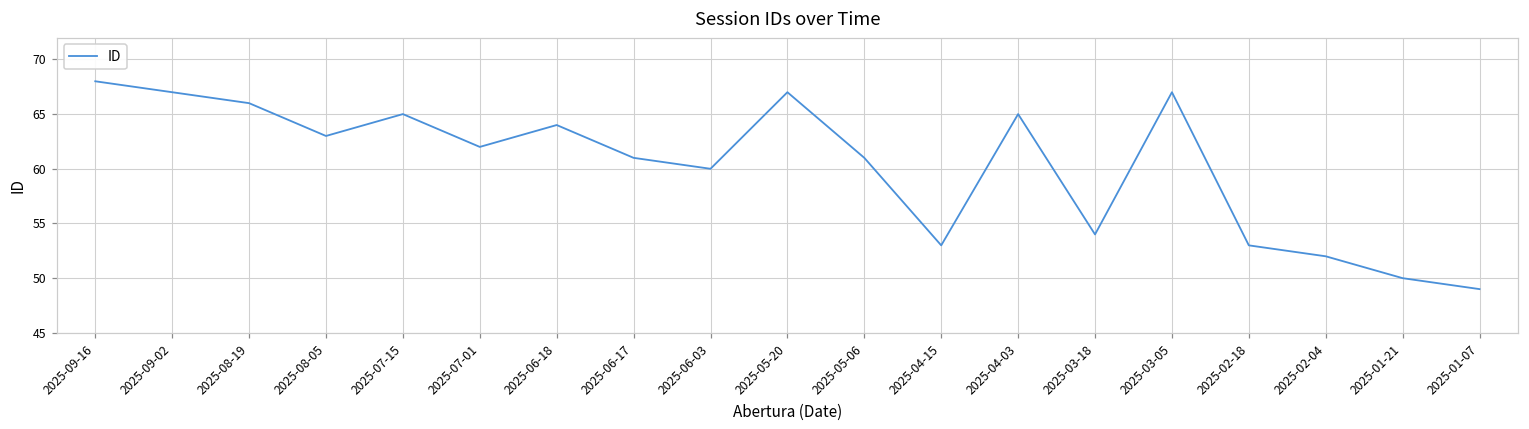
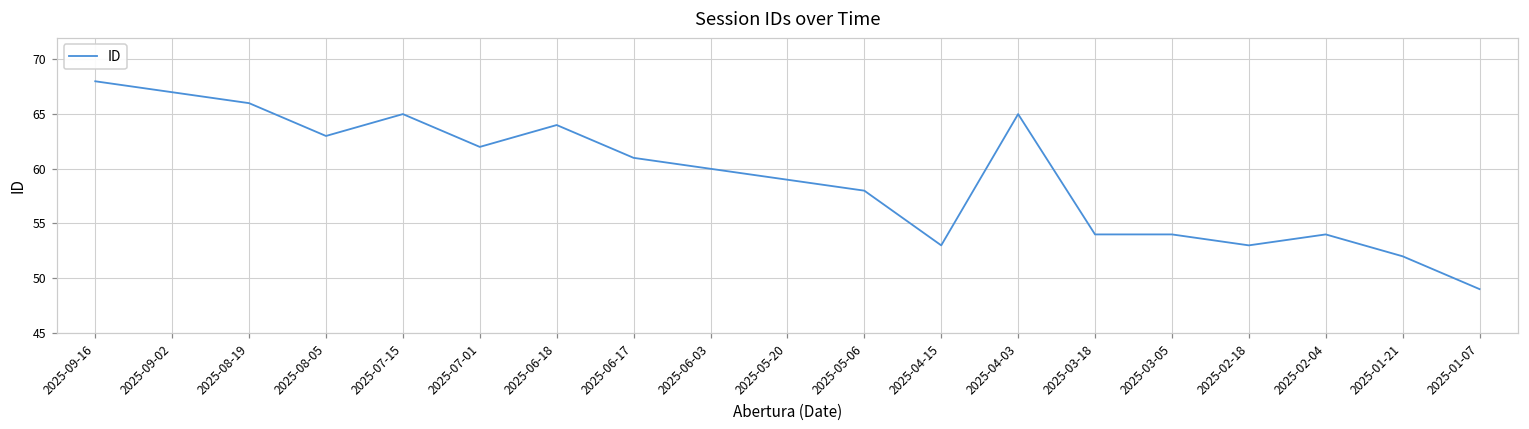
2025-05-20: 67 -> 59
2025-05-06: 61 -> 58
2025-03-05: 67 -> 54
2025-02-04: 52 -> 54
2025-01-21: 50 -> 52
